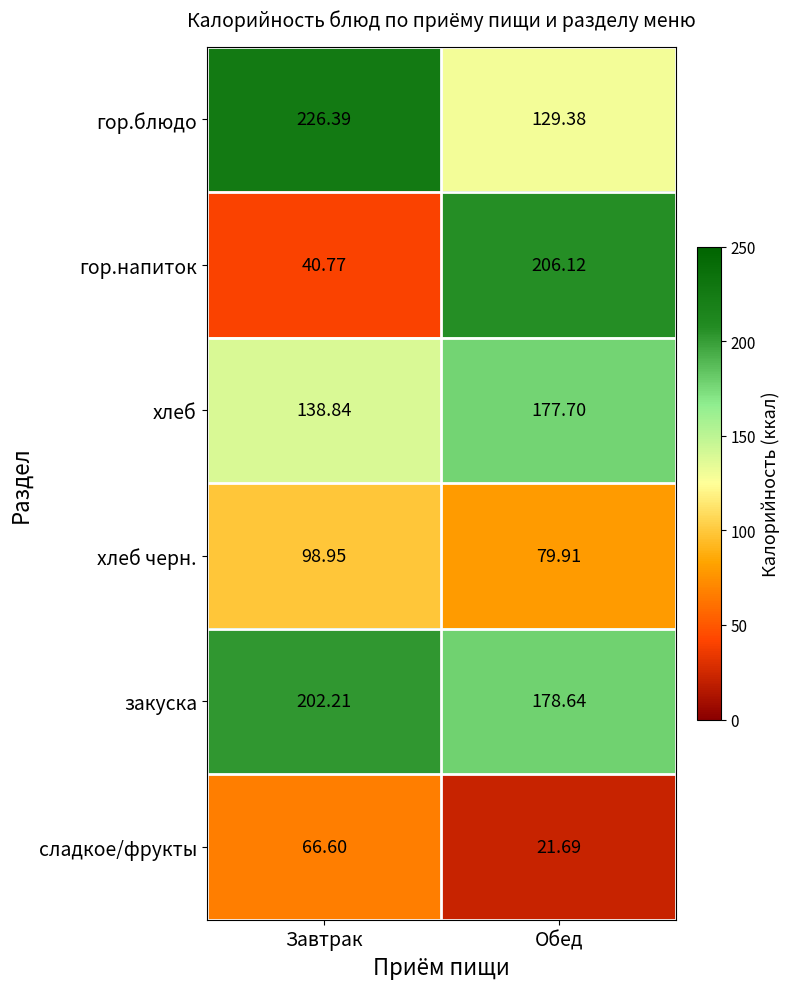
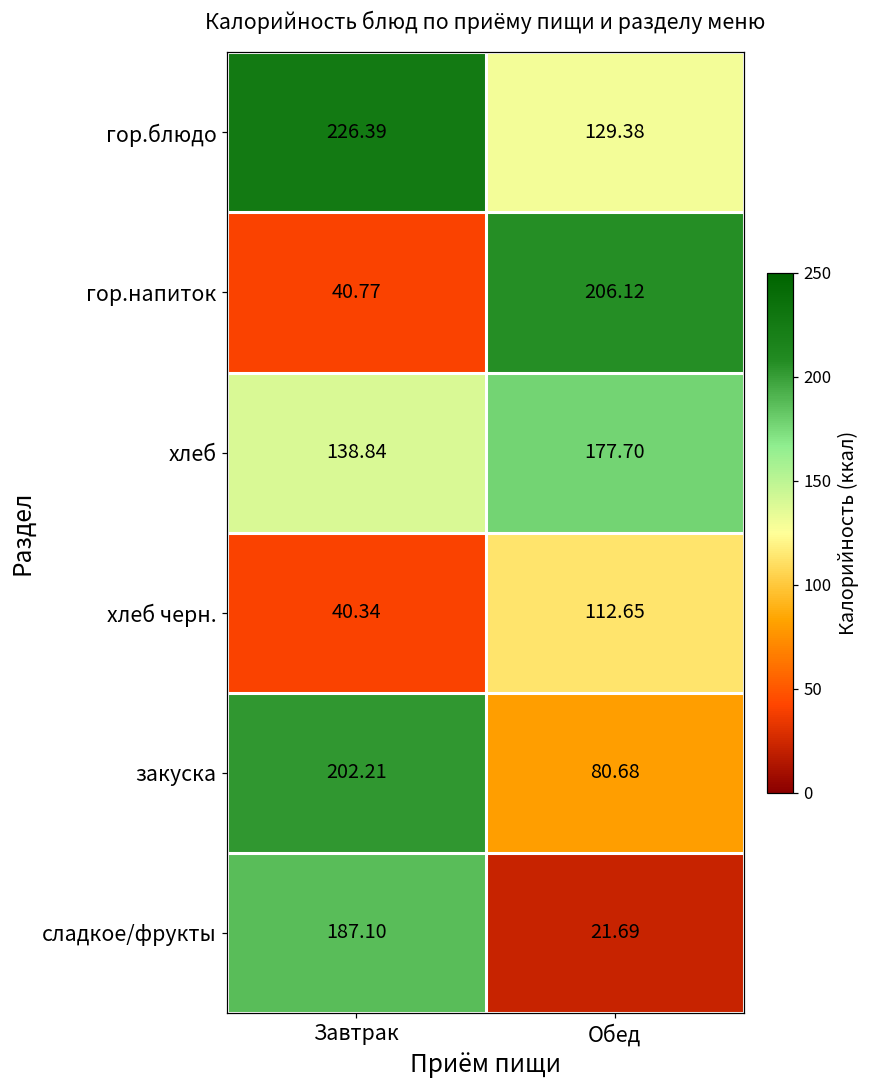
хлеб черн., Завтрак: 98.95 -> 40.34
хлеб черн., Обед: 79.91 -> 112.65
закуска, Обед: 178.64 -> 80.68
сладкое/фрукты, Завтрак: 66.60 -> 187.10
